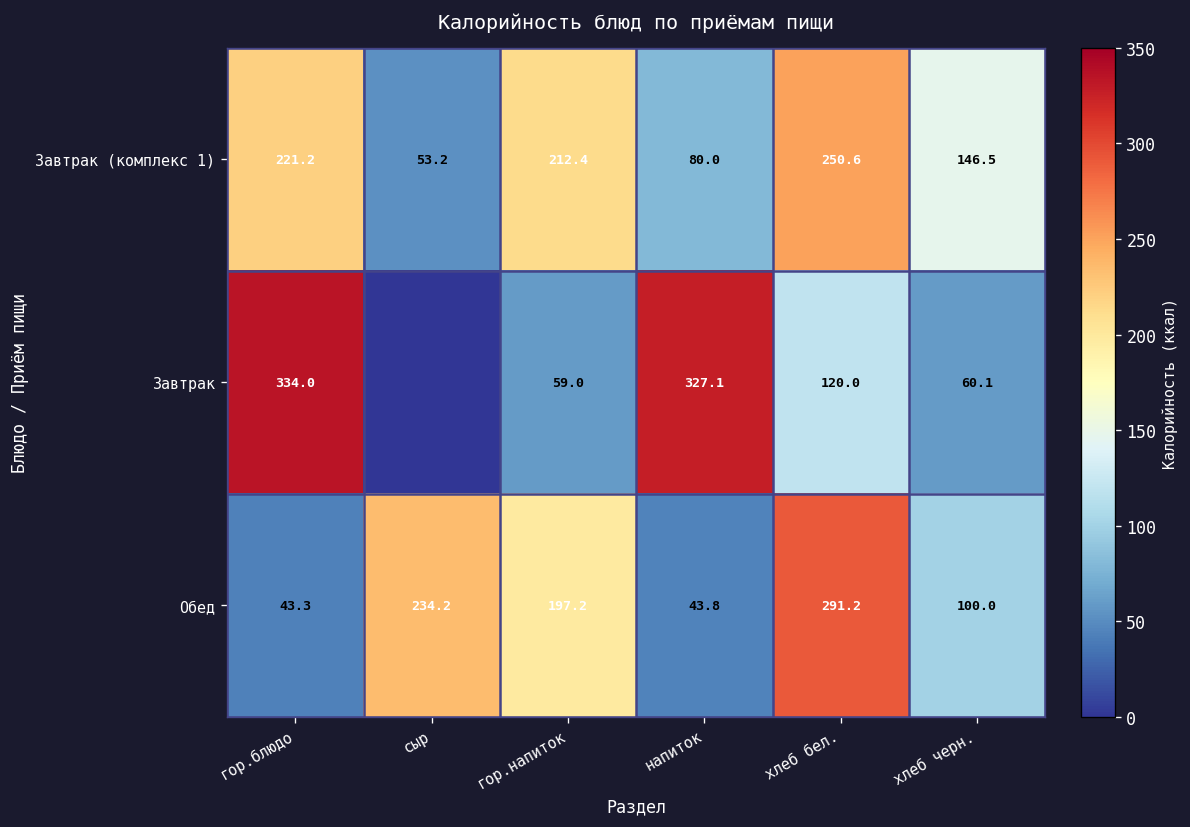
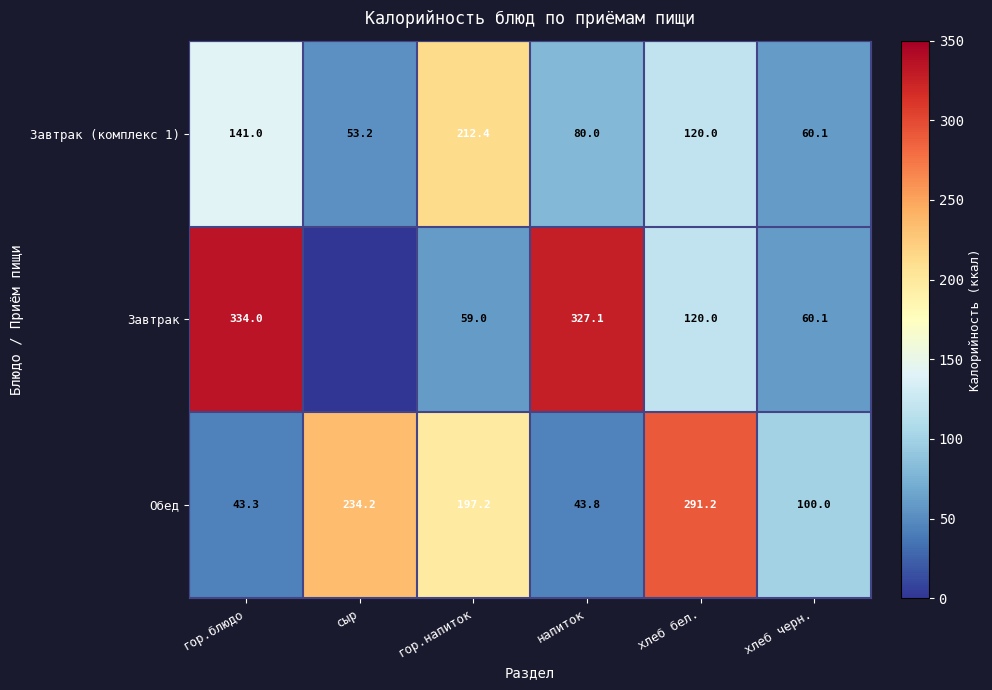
Завтрак (комплекс 1), гор.блюдо: 221.2 -> 141.0
Завтрак (комплекс 1), хлеб бел.: 250.6 -> 120.0
Завтрак (комплекс 1), хлеб черн.: 146.5 -> 60.1
